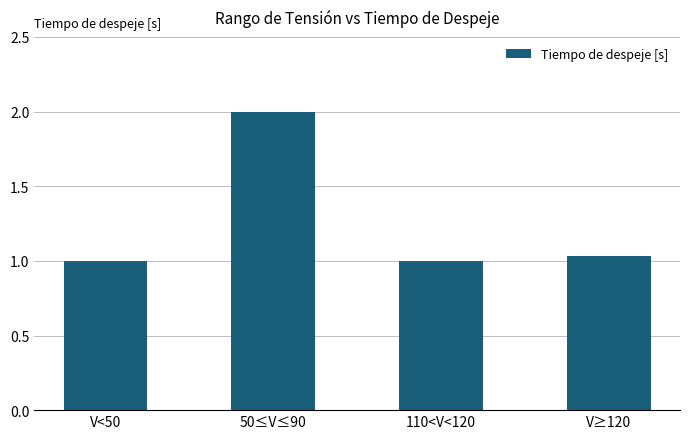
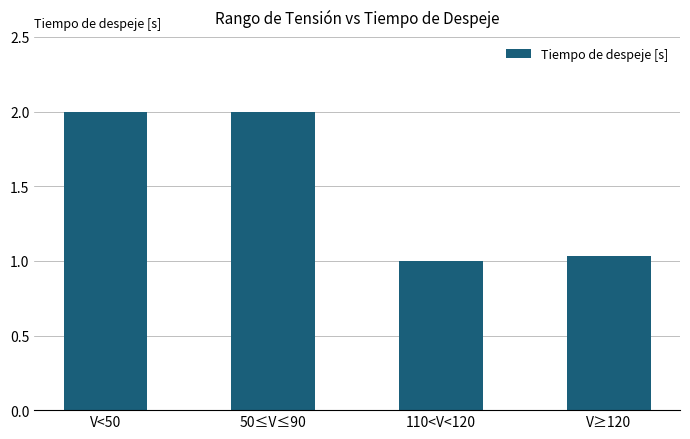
V<50: 1 -> 2
